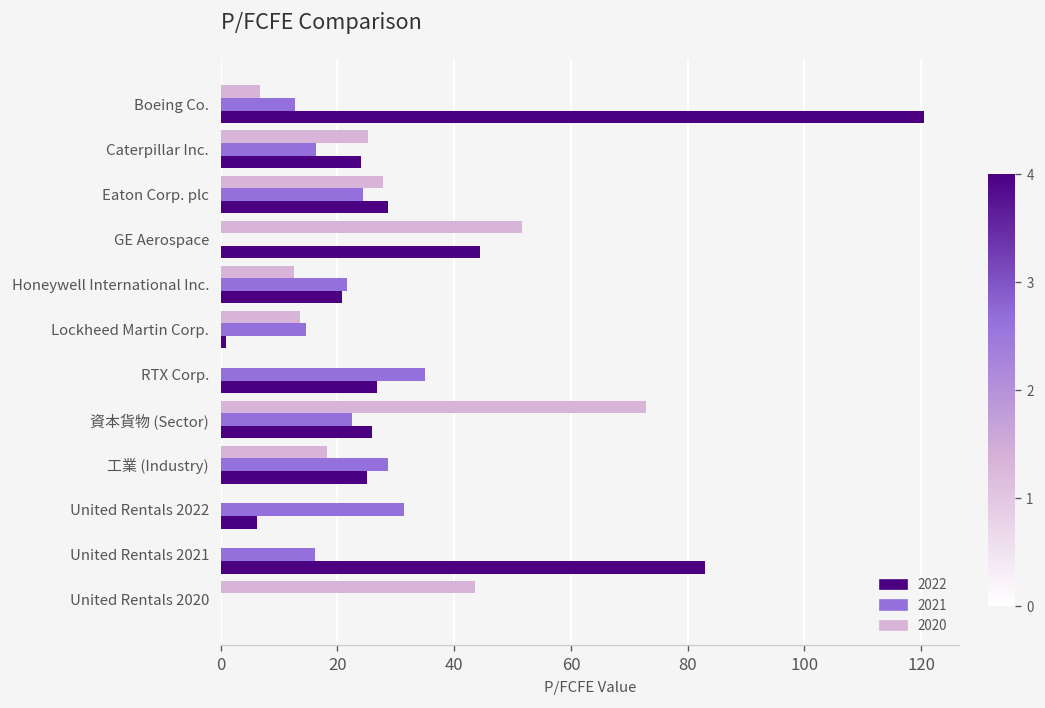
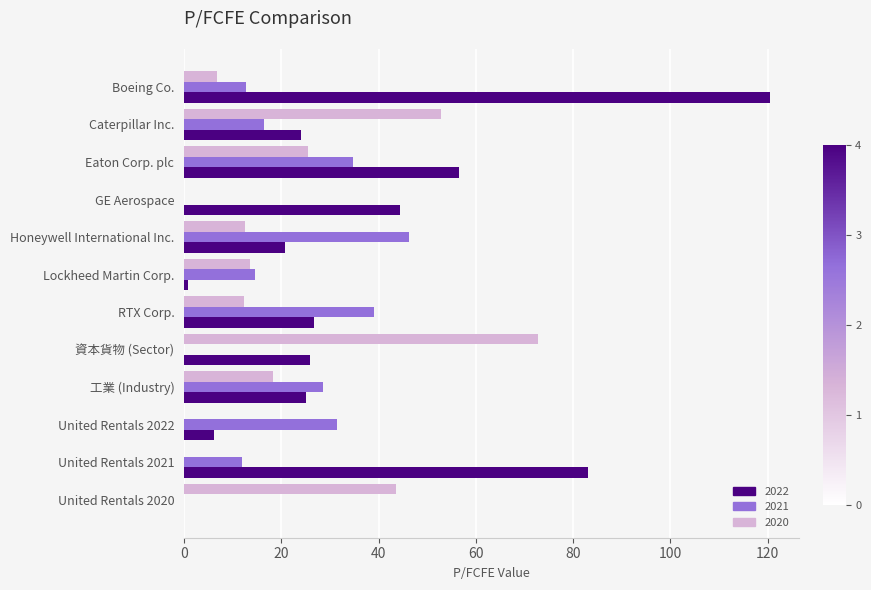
2020, Caterpillar Inc.: 25 -> 53
2020, Eaton Corp. plc: 28 -> 26
2021, Eaton Corp. plc: 24 -> 35
2022, Eaton Corp. plc: 29 -> 57
2020, GE Aerospace: 52 -> 0
2021, Honeywell International Inc.: 22 -> 46
2020, RTX Corp.: 0 -> 12
2021, RTX Corp.: 35 -> 39
2021, 資本貨物 (Sector): 23 -> 0
2021, United Rentals 2021: 16 -> 12
